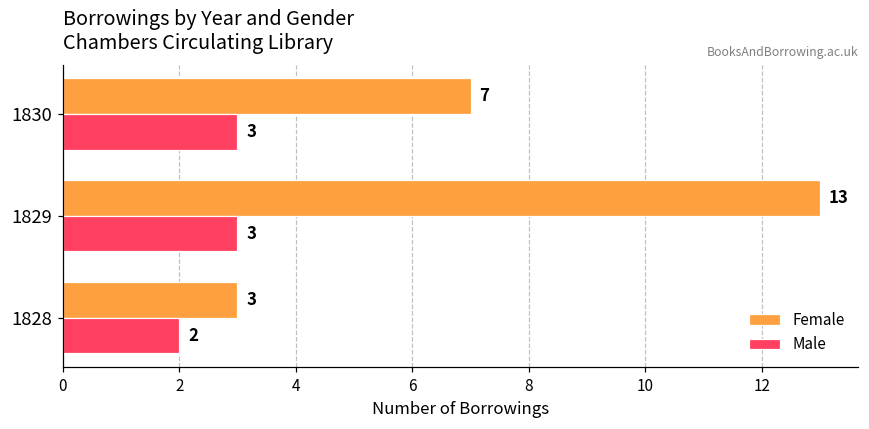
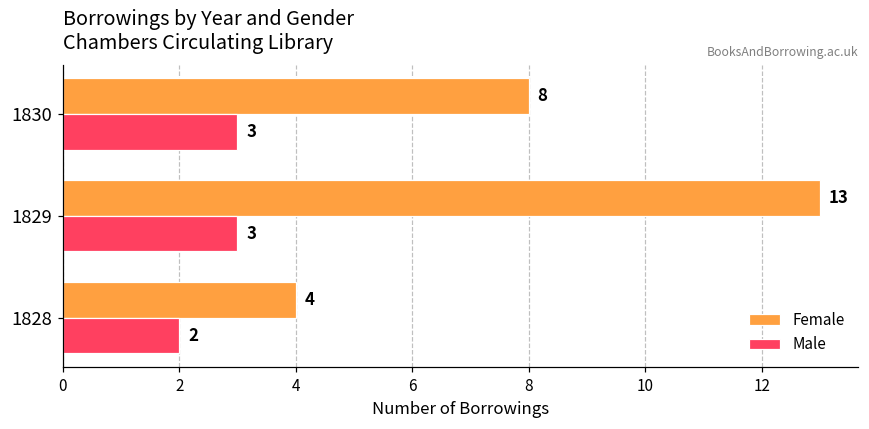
Female, 1830: 7 -> 8
Female, 1828: 3 -> 4
